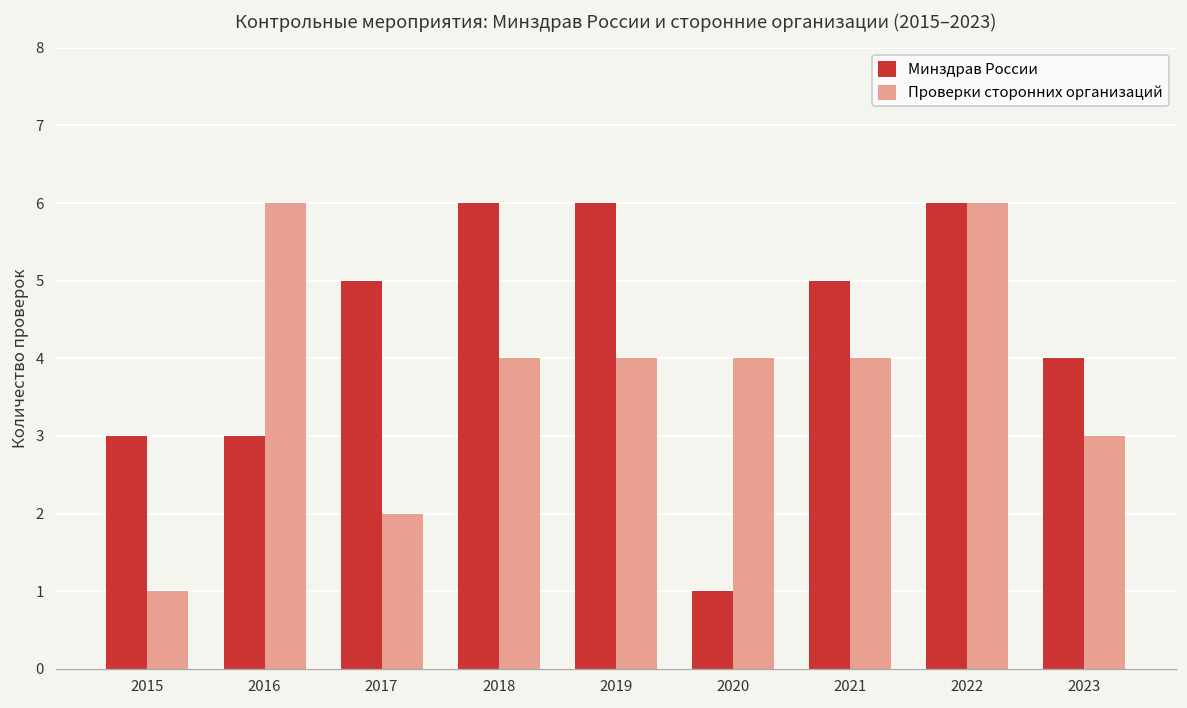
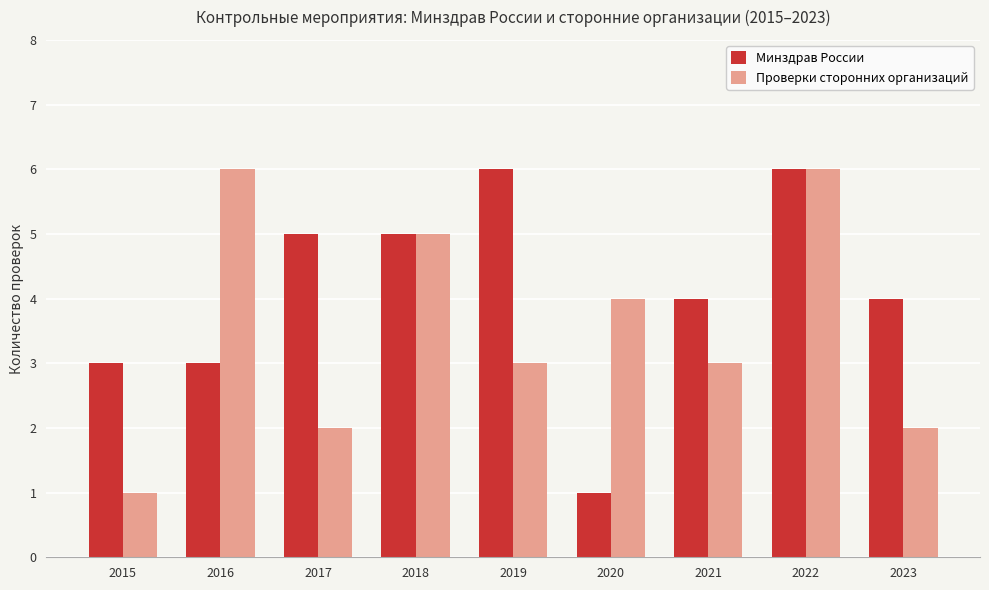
Минздрав России, 2018: 6 -> 5
Проверки сторонних организаций, 2018: 4 -> 5
Проверки сторонних организаций, 2019: 4 -> 3
Минздрав России, 2021: 5 -> 4
Проверки сторонних организаций, 2021: 4 -> 3
Проверки сторонних организаций, 2023: 3 -> 2
